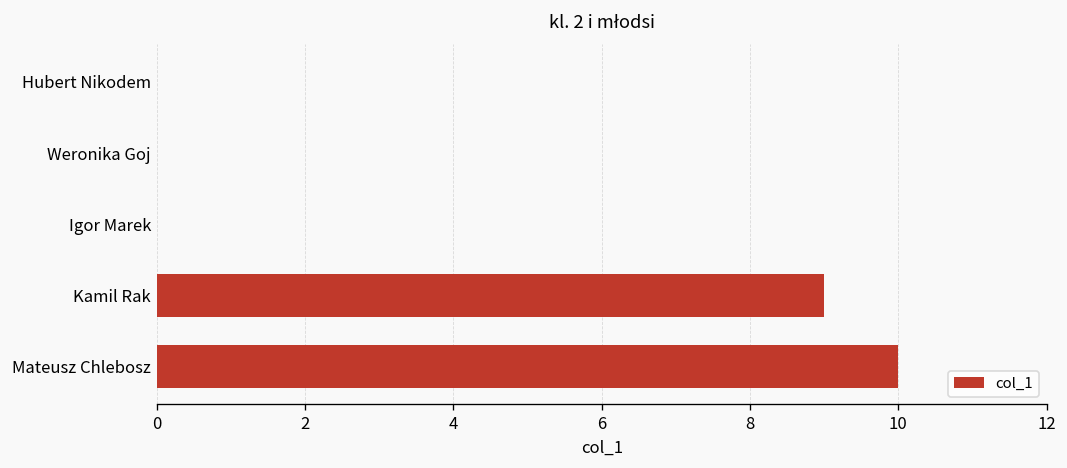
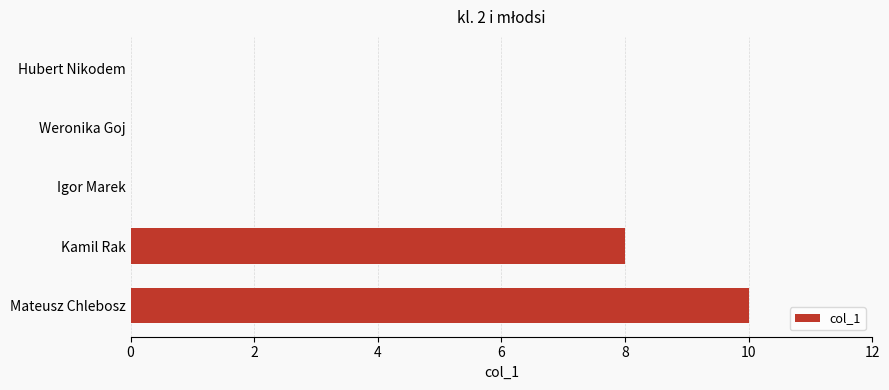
Kamil Rak: 9 -> 8
